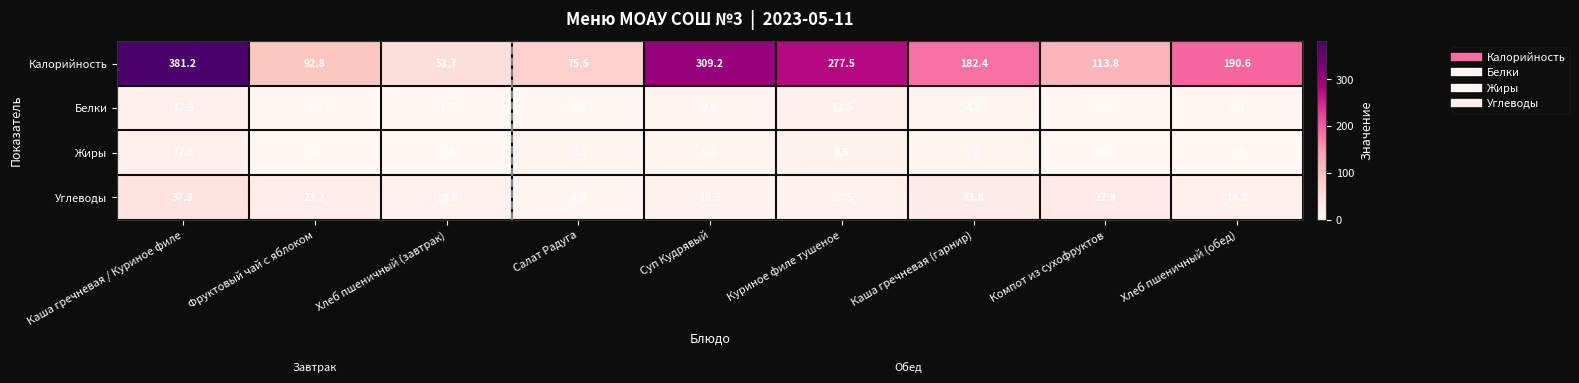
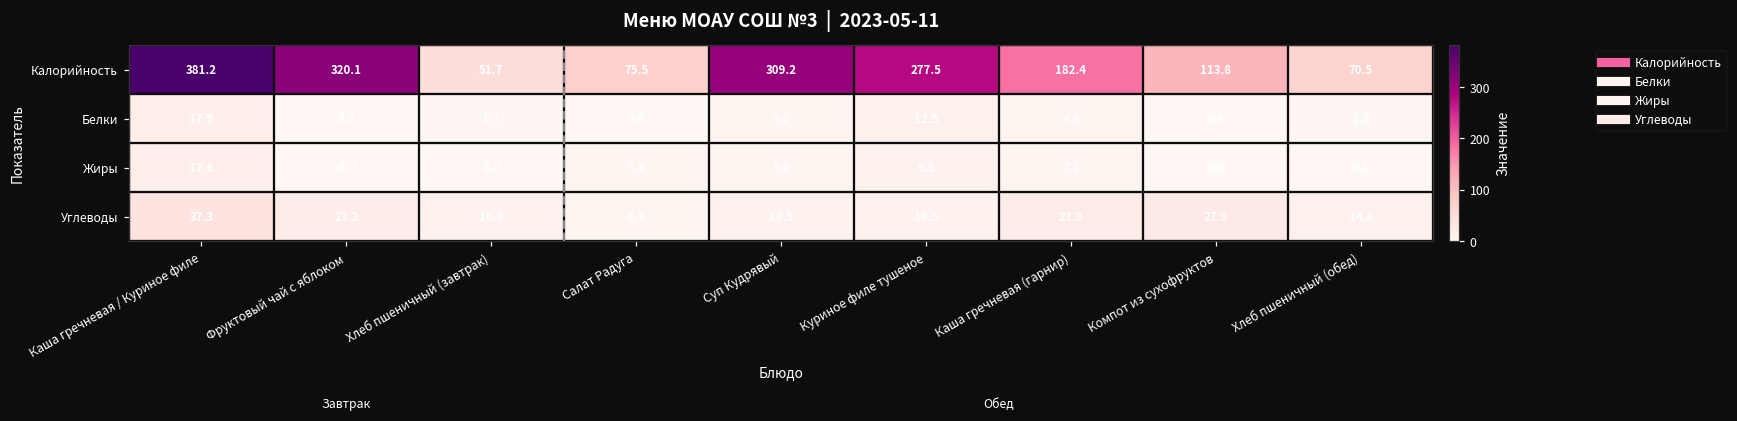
Калорийность, Фруктовый чай с яблоком: 92.8 -> 320.1
Калорийность, Хлеб пшеничный (обед): 190.6 -> 70.5
